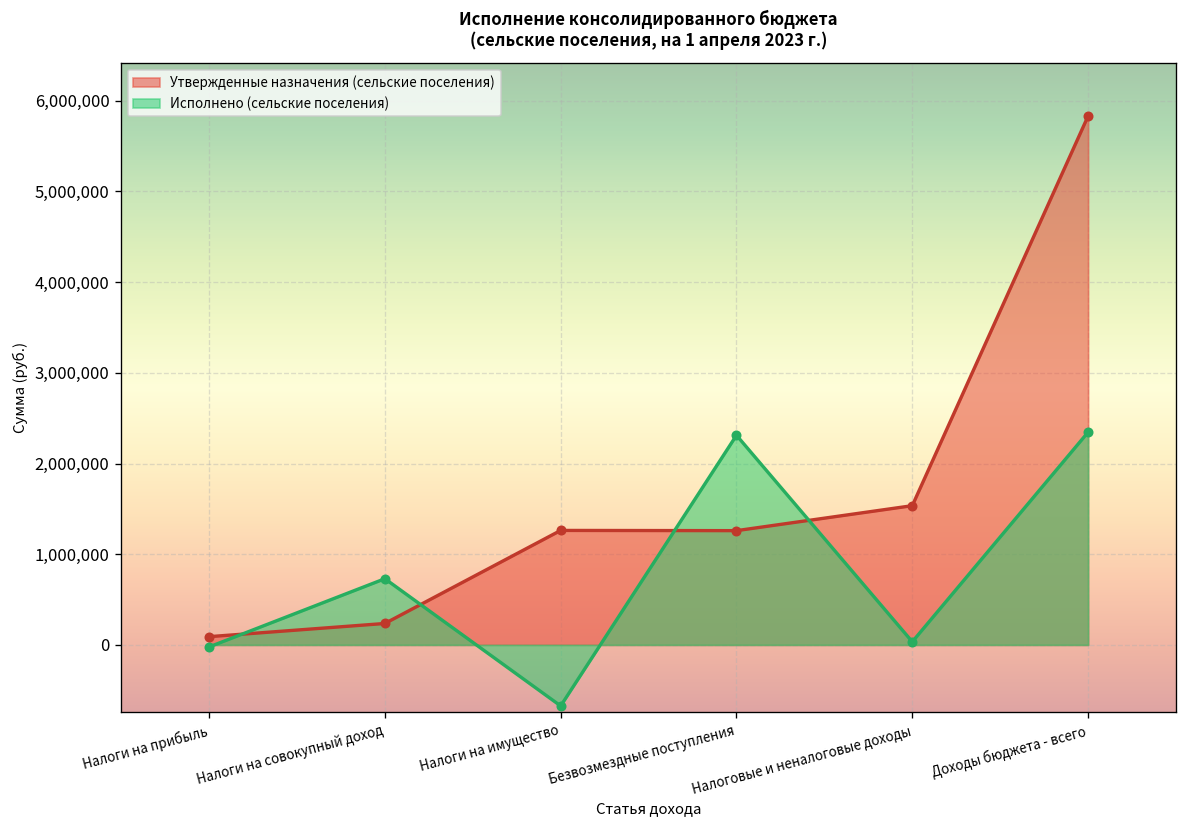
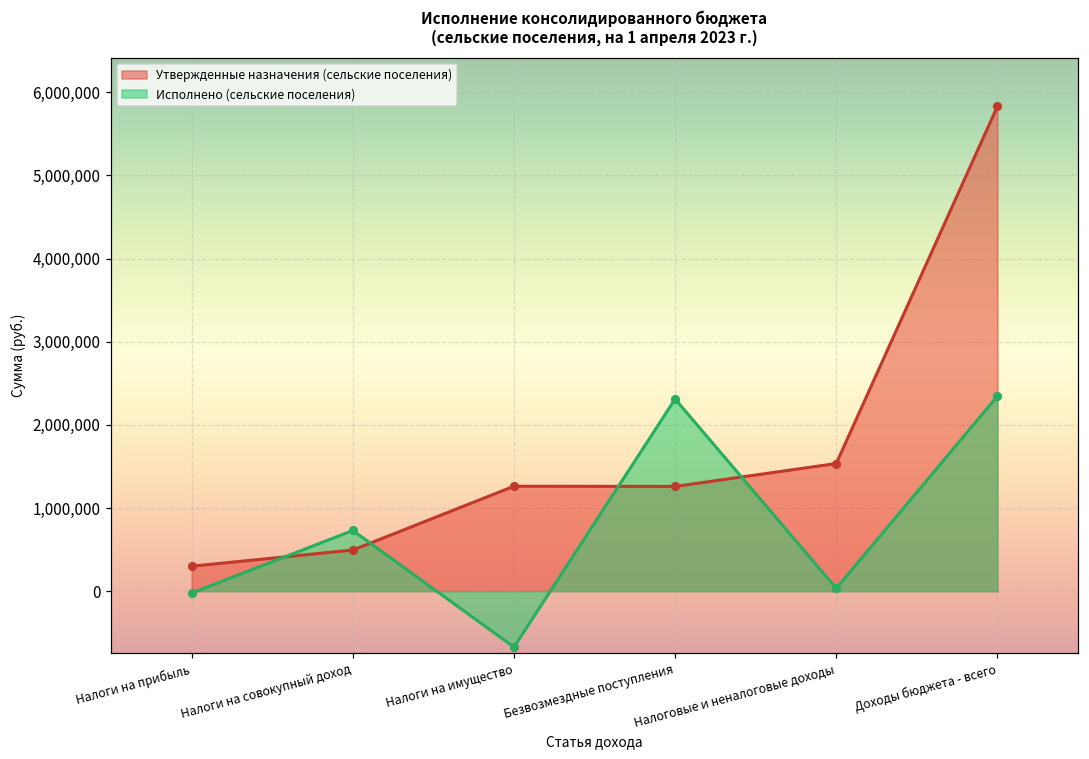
Утвержденные назначения (сельские поселения), Налоги на прибыль: 100,000 -> 300,000
Утвержденные назначения (сельские поселения), Налоги на совокупный доход: 200,000 -> 500,000
